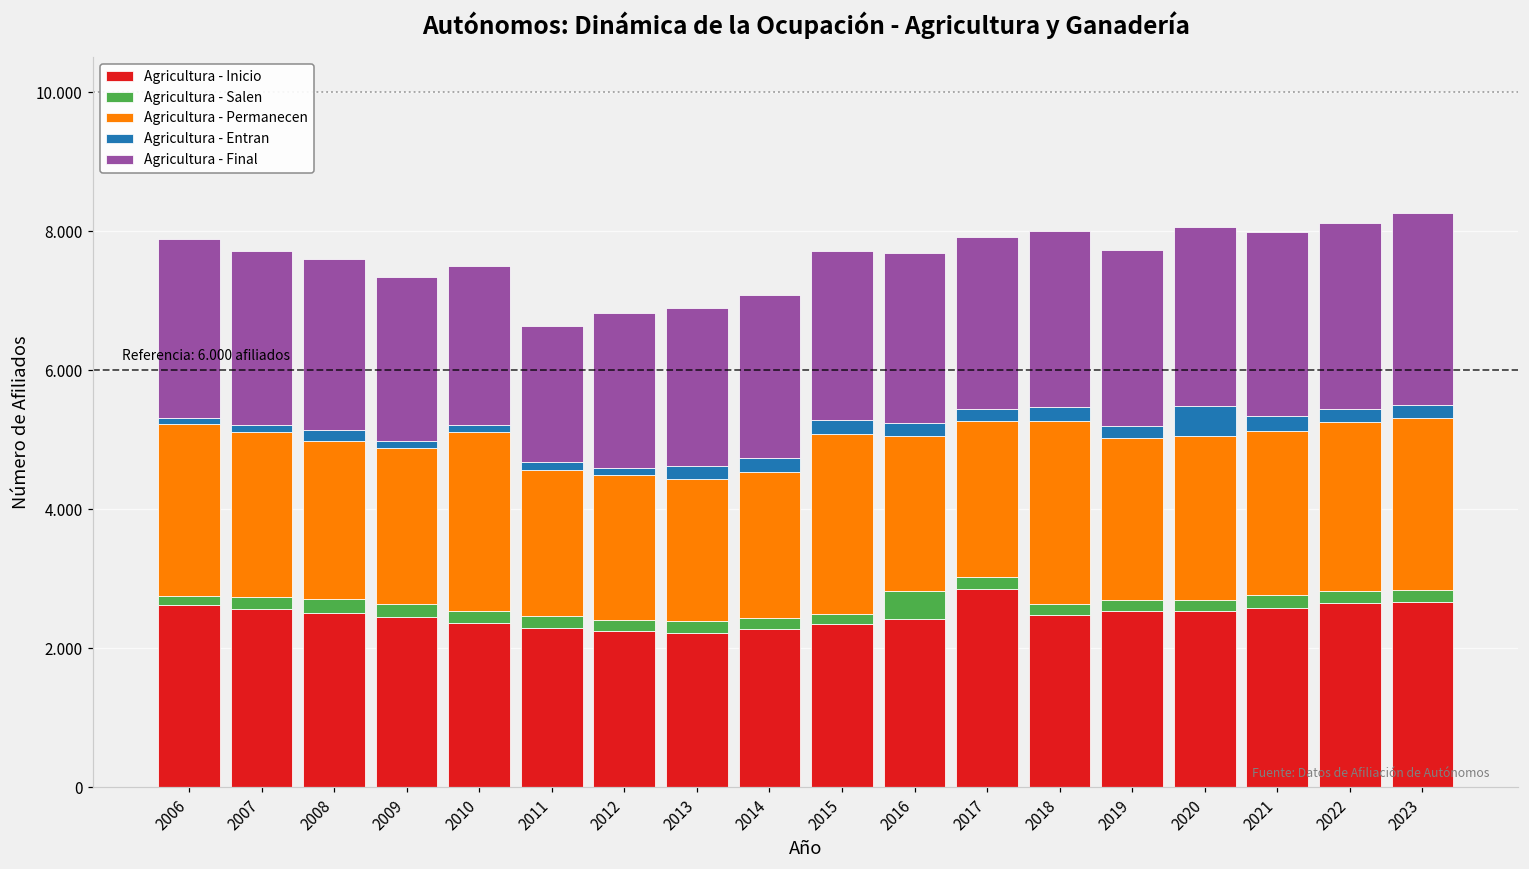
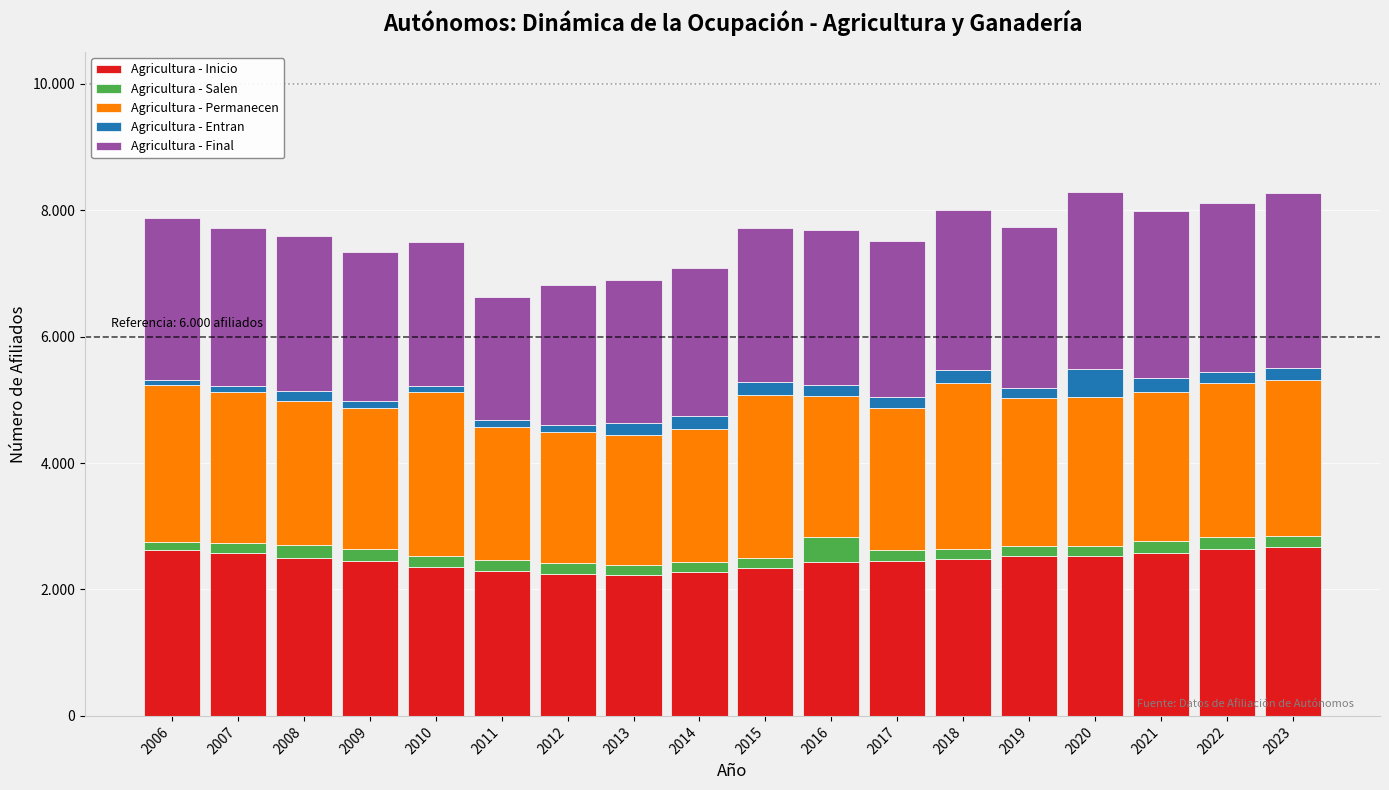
Agricultura - Inicio, 2017: 2.9 -> 2.4
Agricultura - Final, 2020: 2.6 -> 2.8
